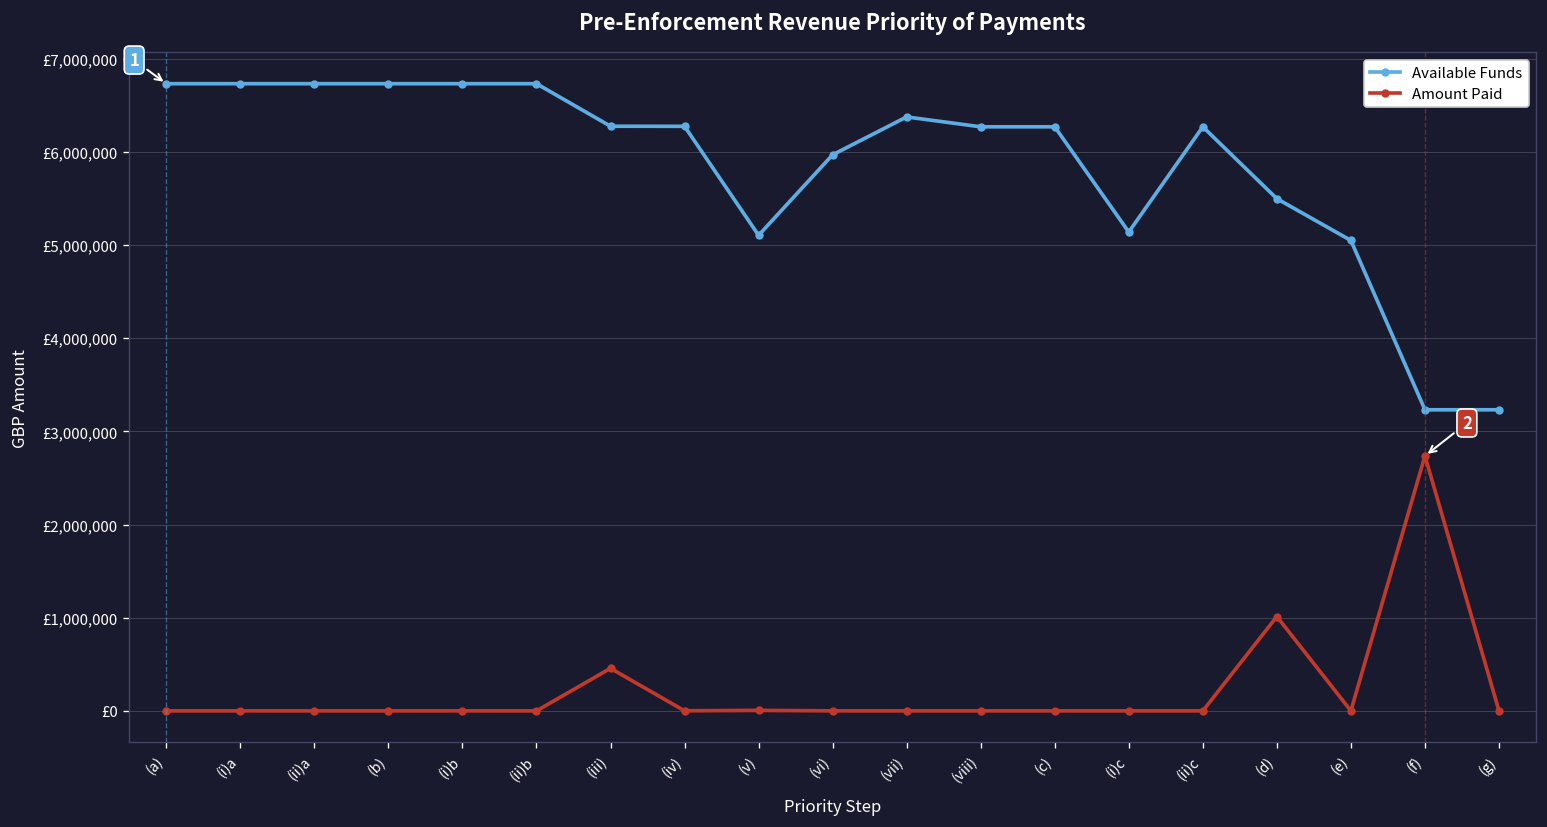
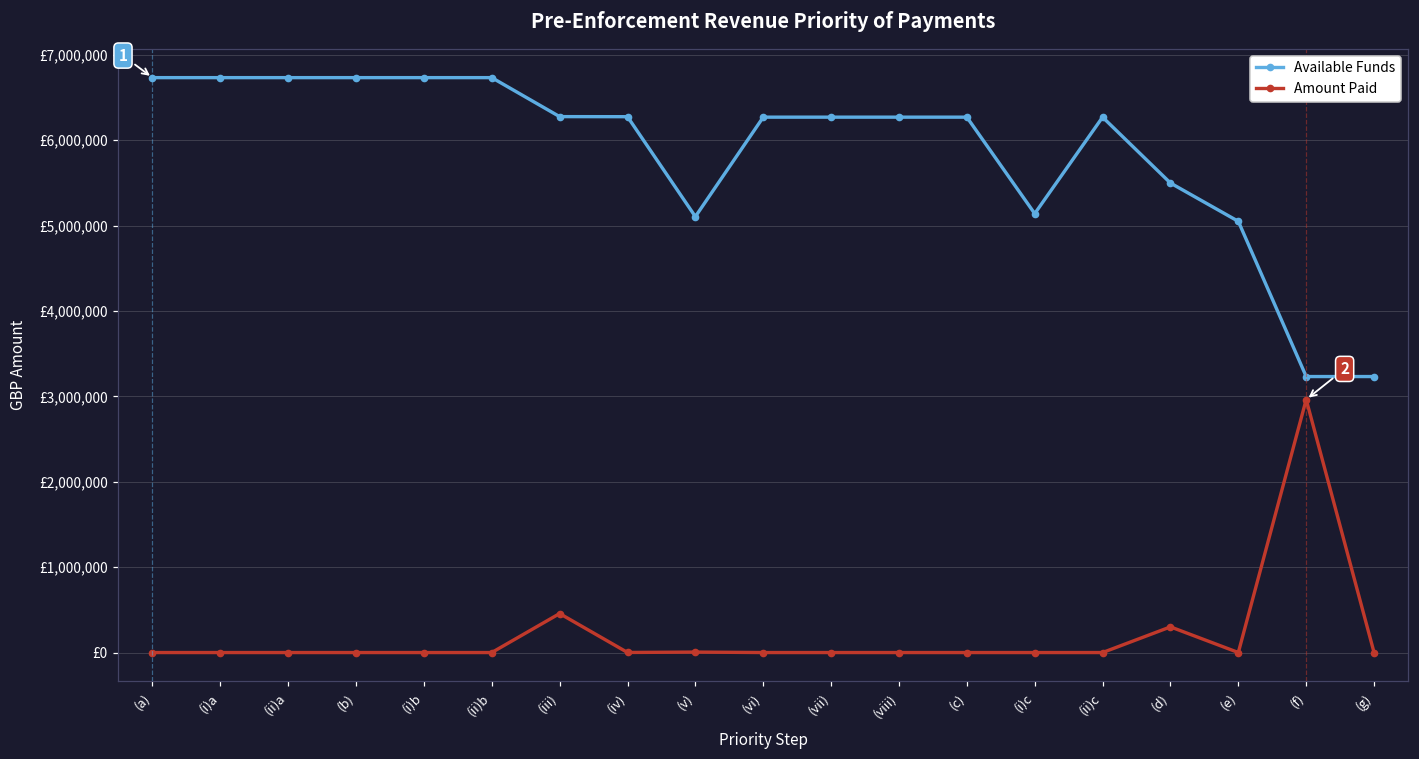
Available Funds, (vi): £6,000,000 -> £6,300,000
Available Funds, (vii): £6,400,000 -> £6,300,000
Amount Paid, (d): £1,000,000 -> £300,000
Amount Paid, (f): £2,700,000 -> £3,000,000
